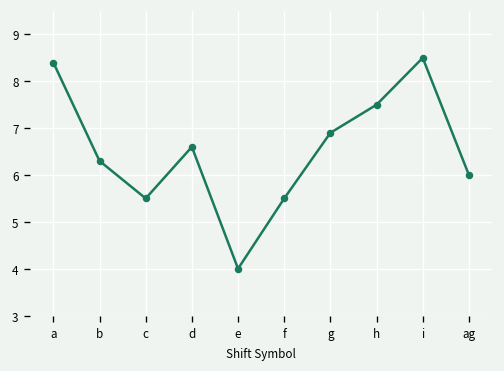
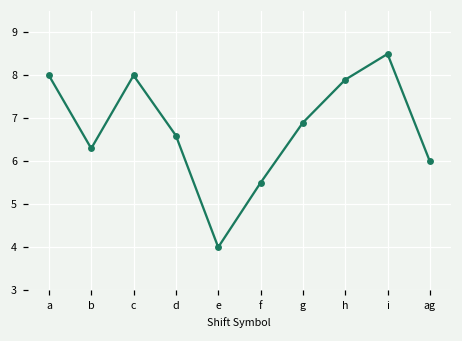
a: 8.4 -> 8.0
c: 5.5 -> 8.0
h: 7.5 -> 7.9
